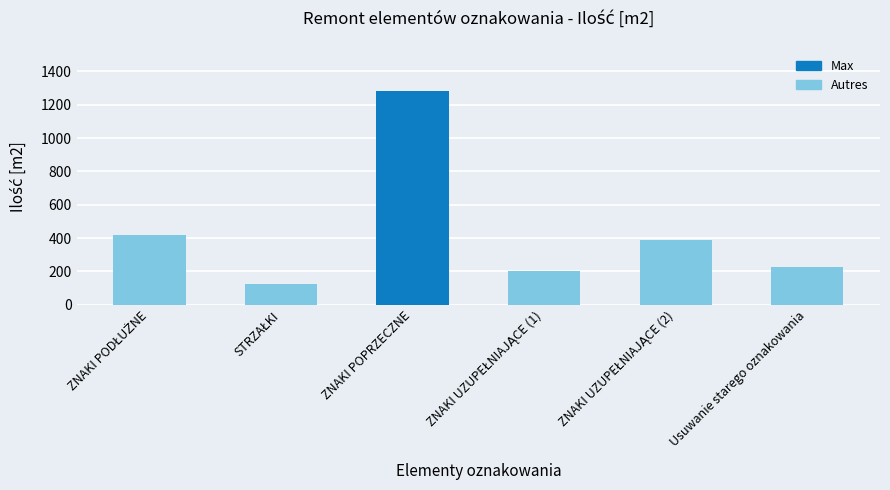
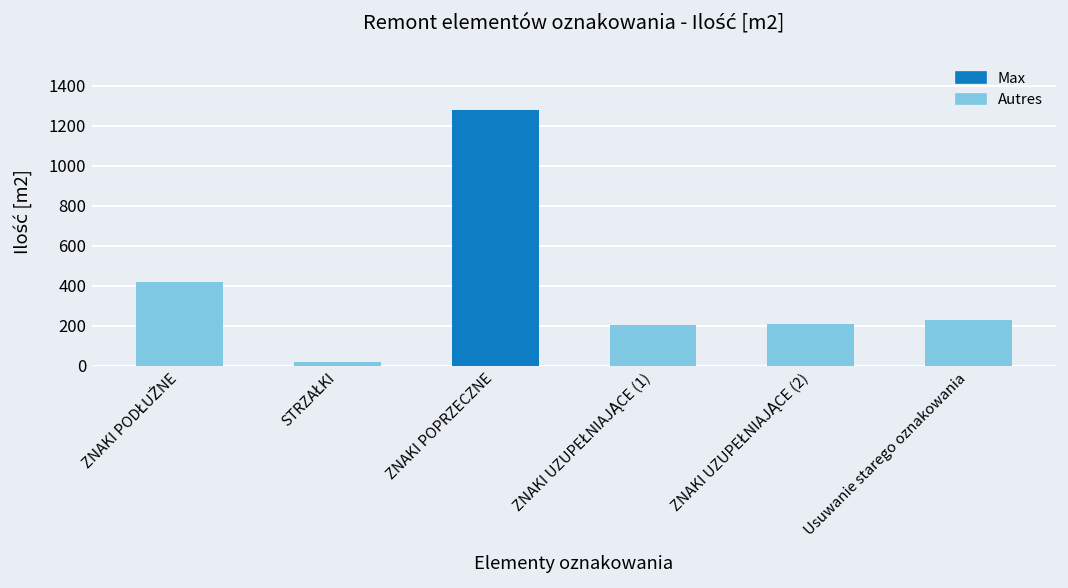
STRZAŁKI: 120 -> 20
ZNAKI UZUPEŁNIAJĄCE (2): 390 -> 210
